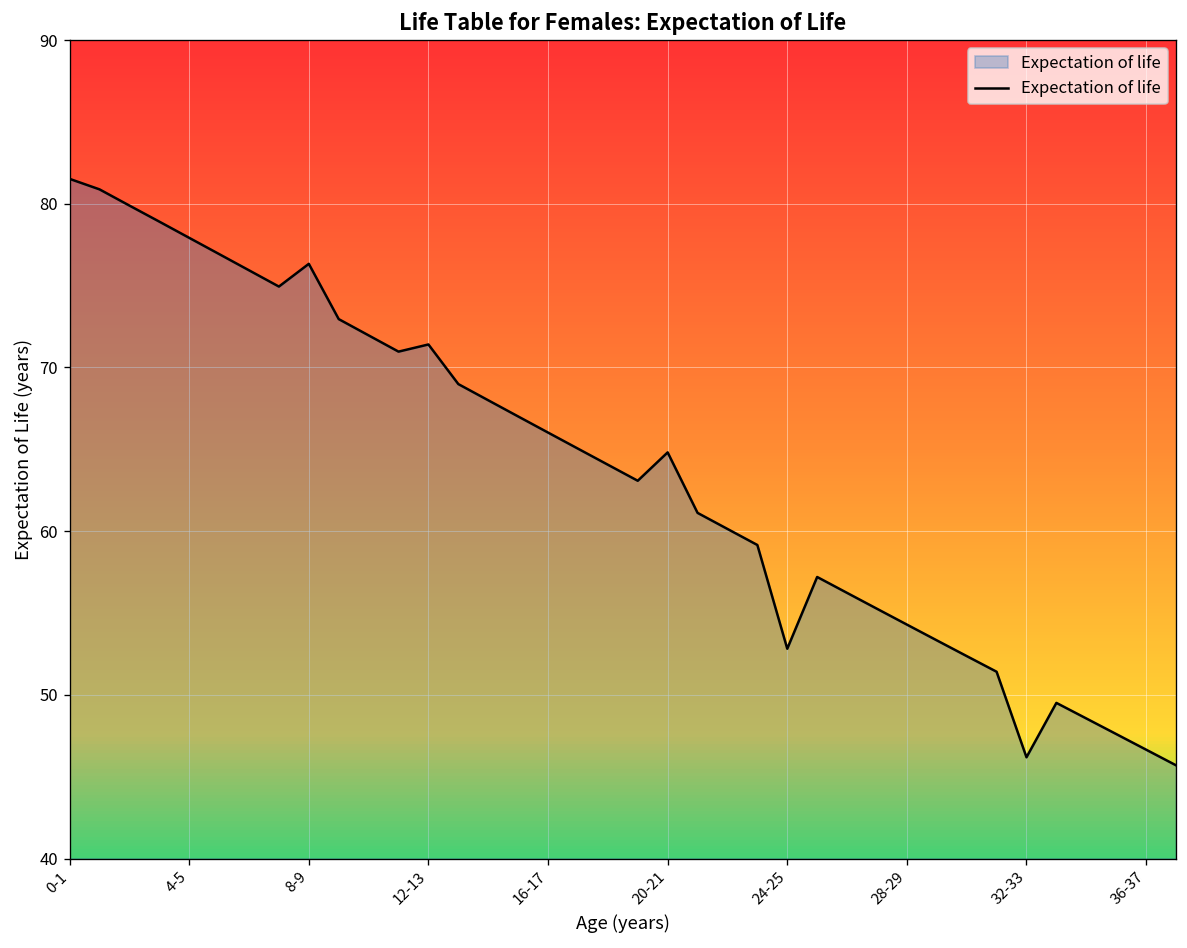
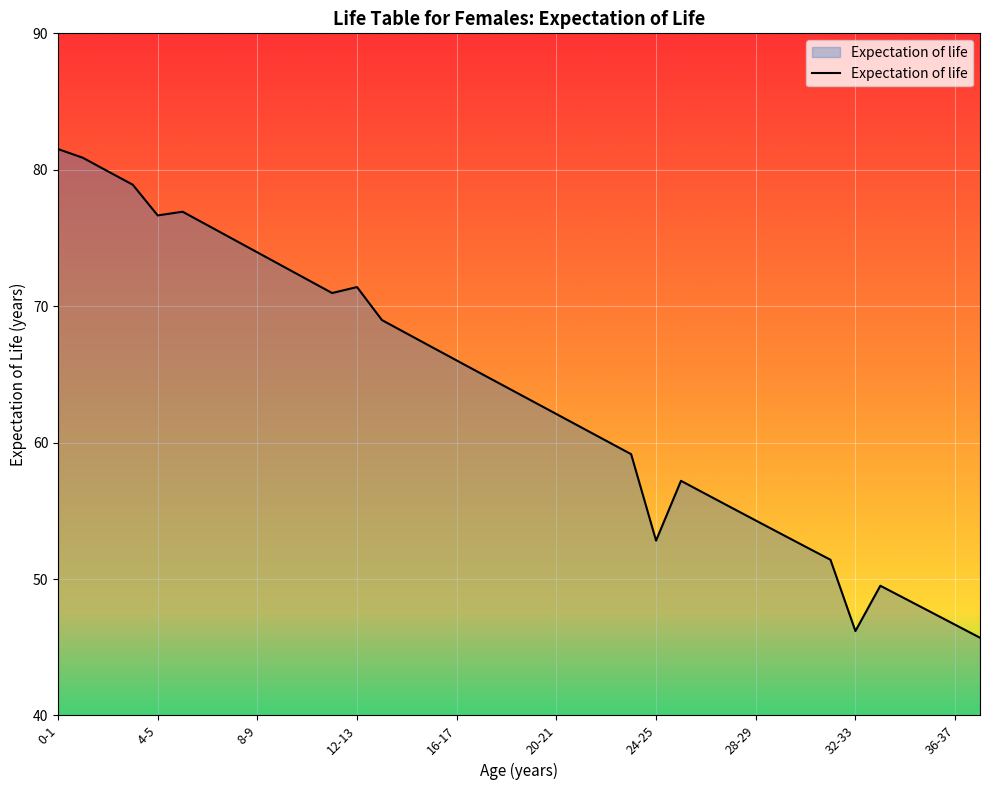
4-5: 77.9 -> 76.7
8-9: 76.3 -> 73.9
20-21: 64.8 -> 62.1
